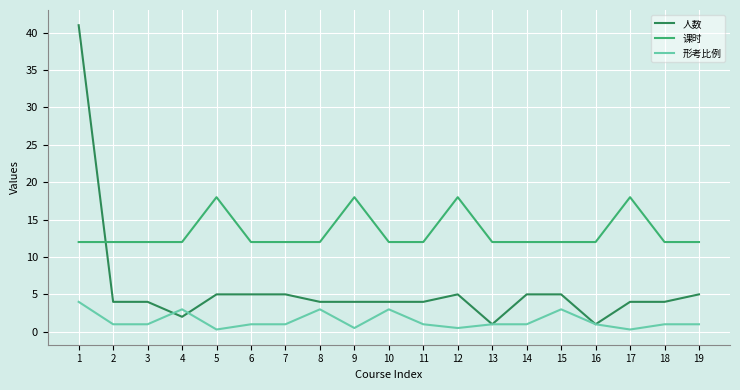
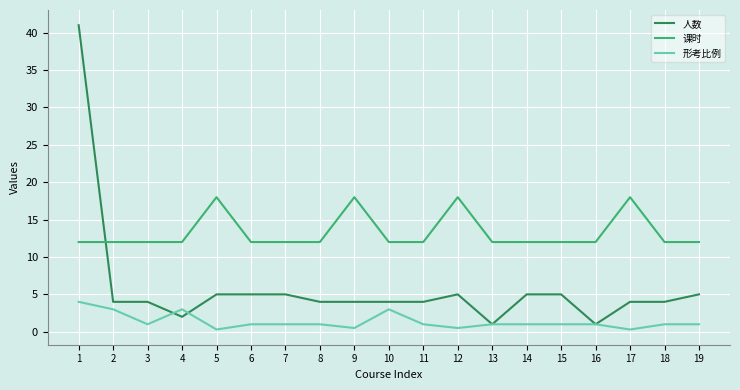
形考比例, 2: 1 -> 3
形考比例, 8: 3 -> 1
形考比例, 15: 3 -> 1
